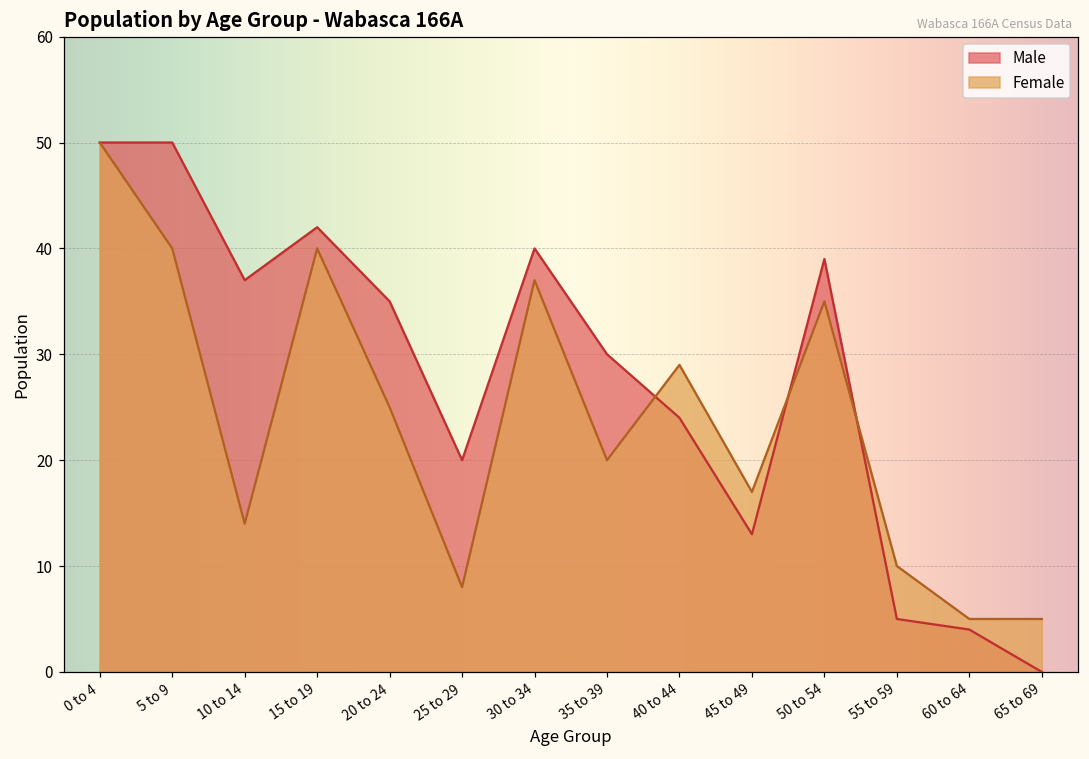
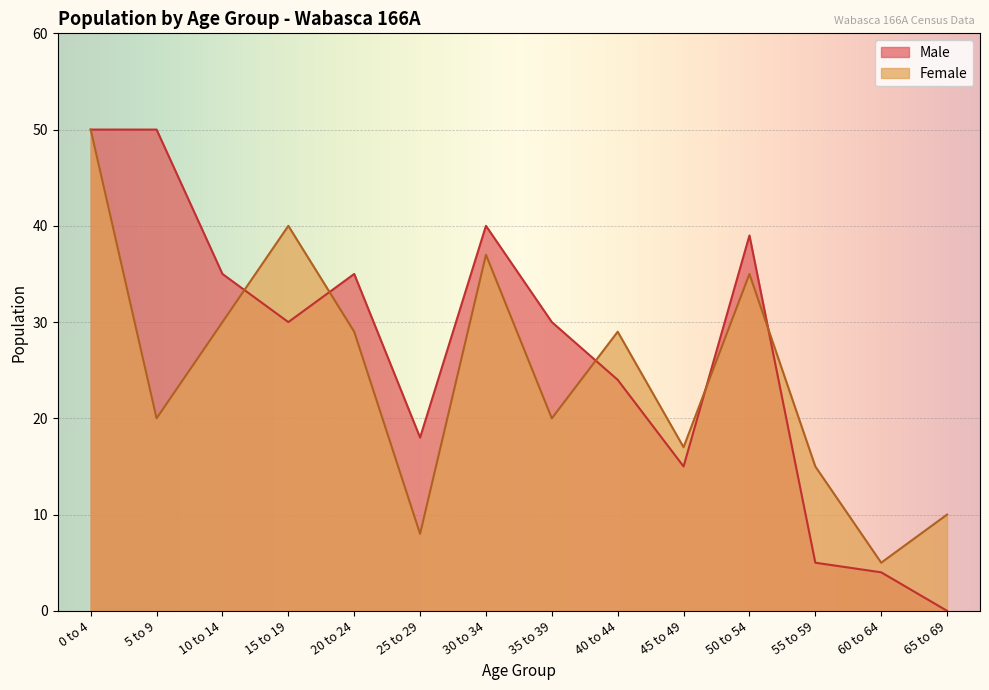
Female, 5 to 9: 40 -> 20
Male, 10 to 14: 37 -> 35
Female, 10 to 14: 14 -> 30
Male, 15 to 19: 42 -> 30
Female, 20 to 24: 25 -> 29
Male, 25 to 29: 20 -> 18
Male, 45 to 49: 13 -> 15
Female, 55 to 59: 10 -> 15
Female, 65 to 69: 5 -> 10
